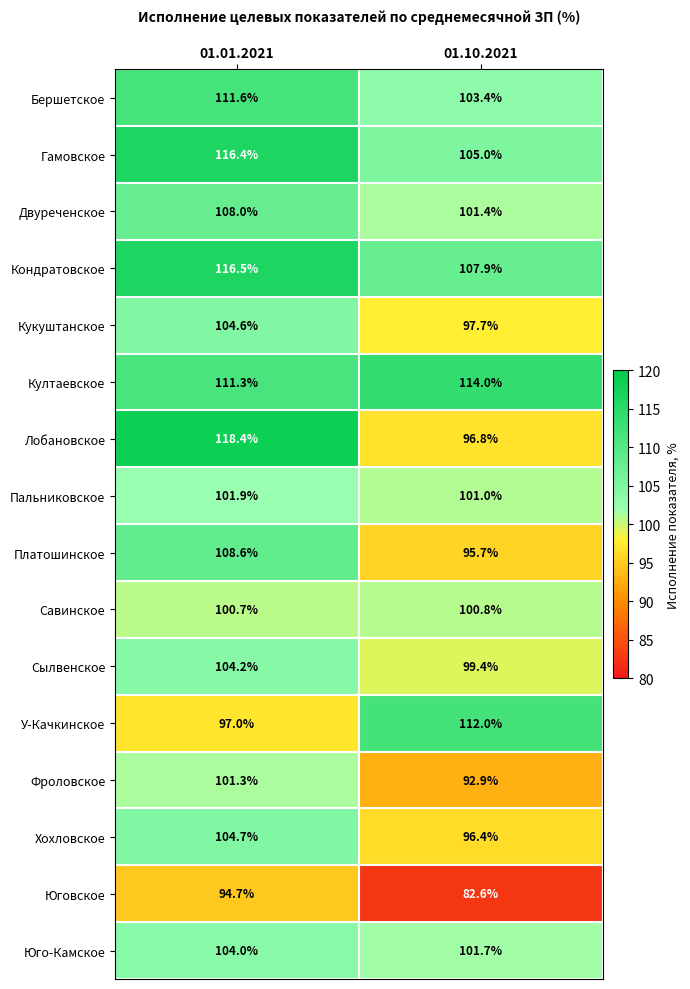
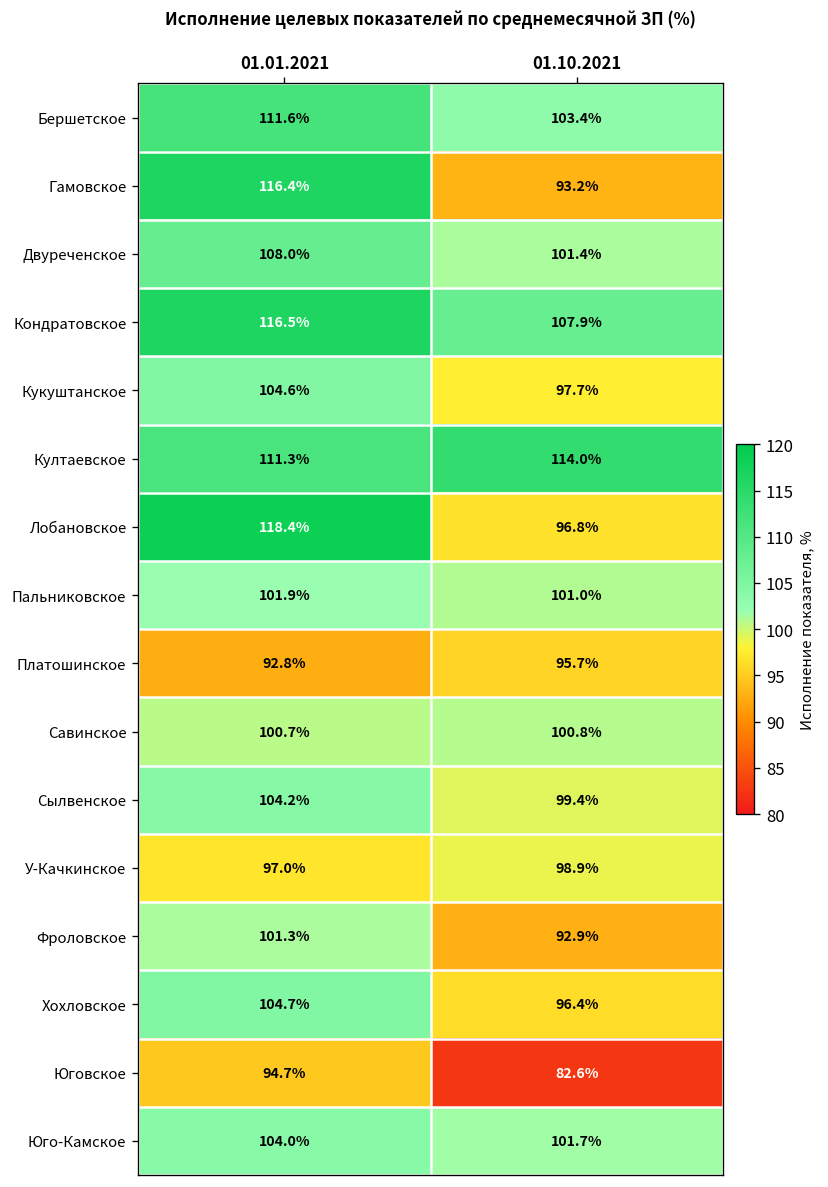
Гамовское, 01.10.2021: 105.0% -> 93.2%
Платошинское, 01.01.2021: 108.6% -> 92.8%
У-Качкинское, 01.10.2021: 112.0% -> 98.9%
